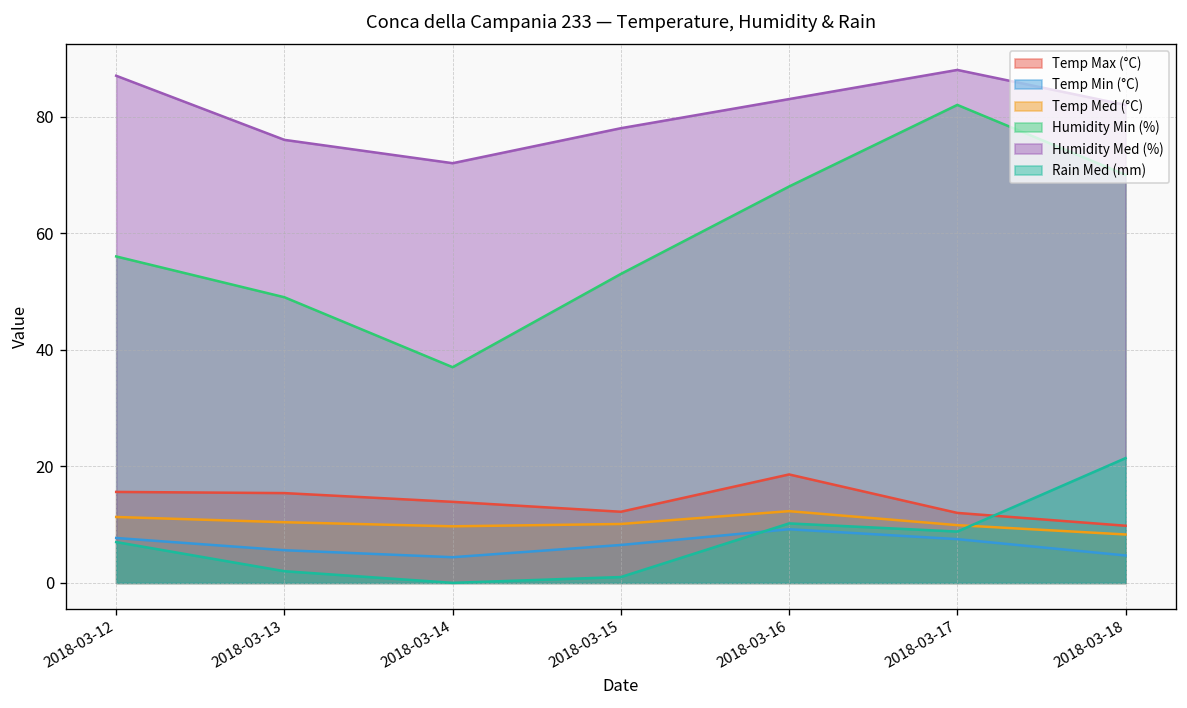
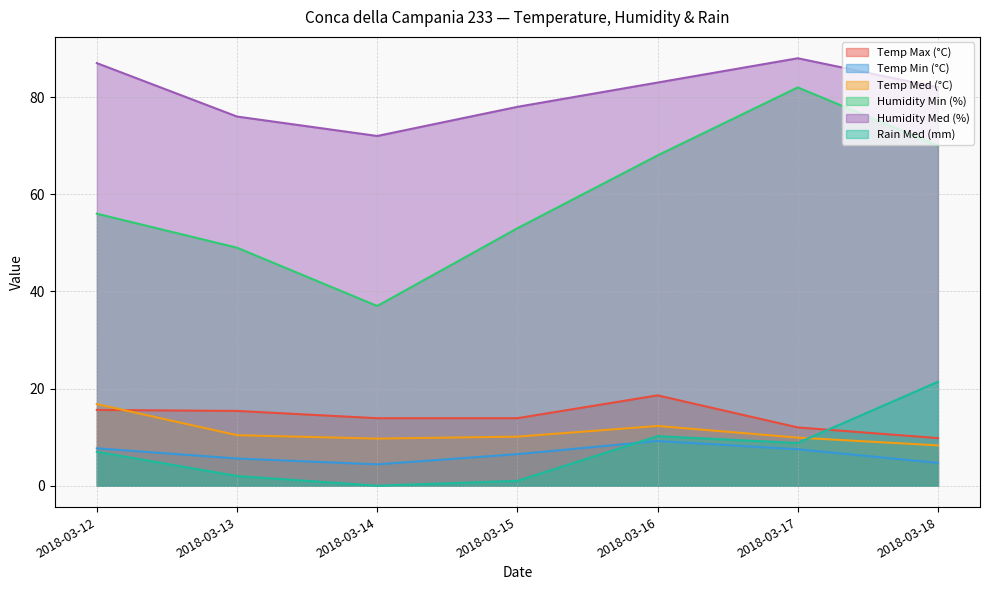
Temp Med (°C), 2018-03-12: 11 -> 17
Temp Max (°C), 2018-03-15: 12 -> 14
